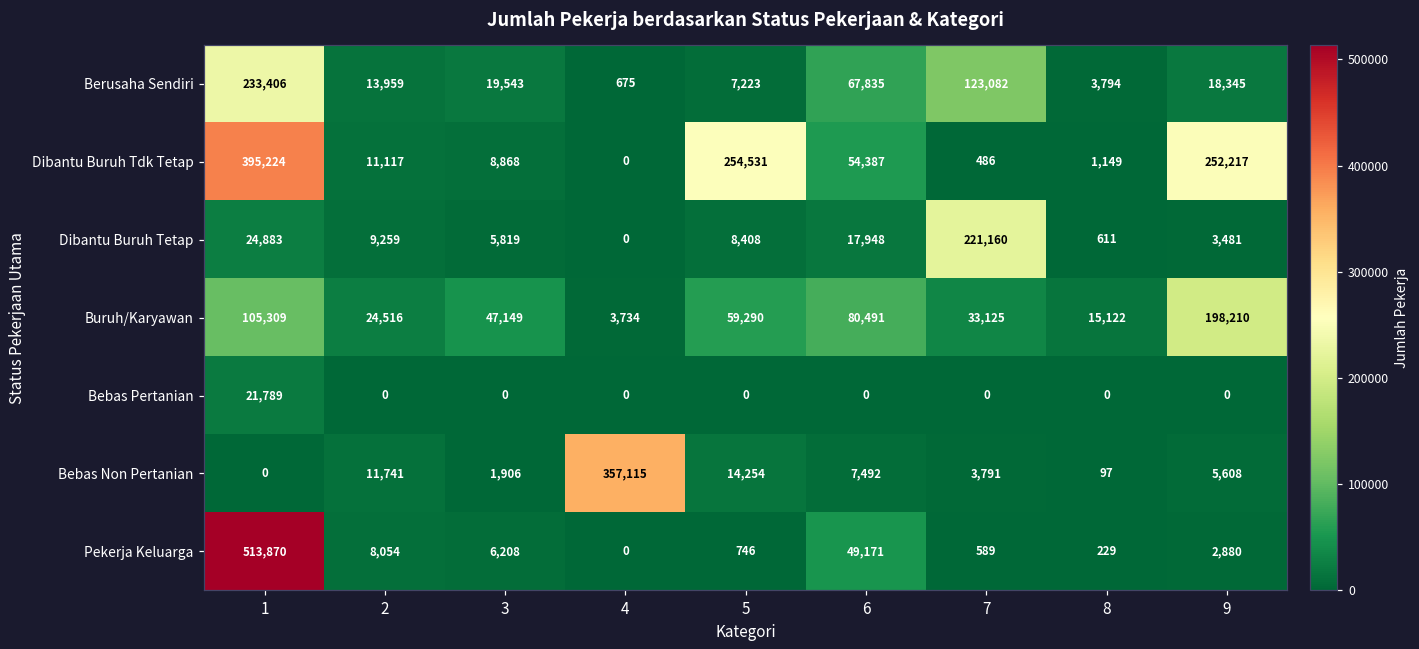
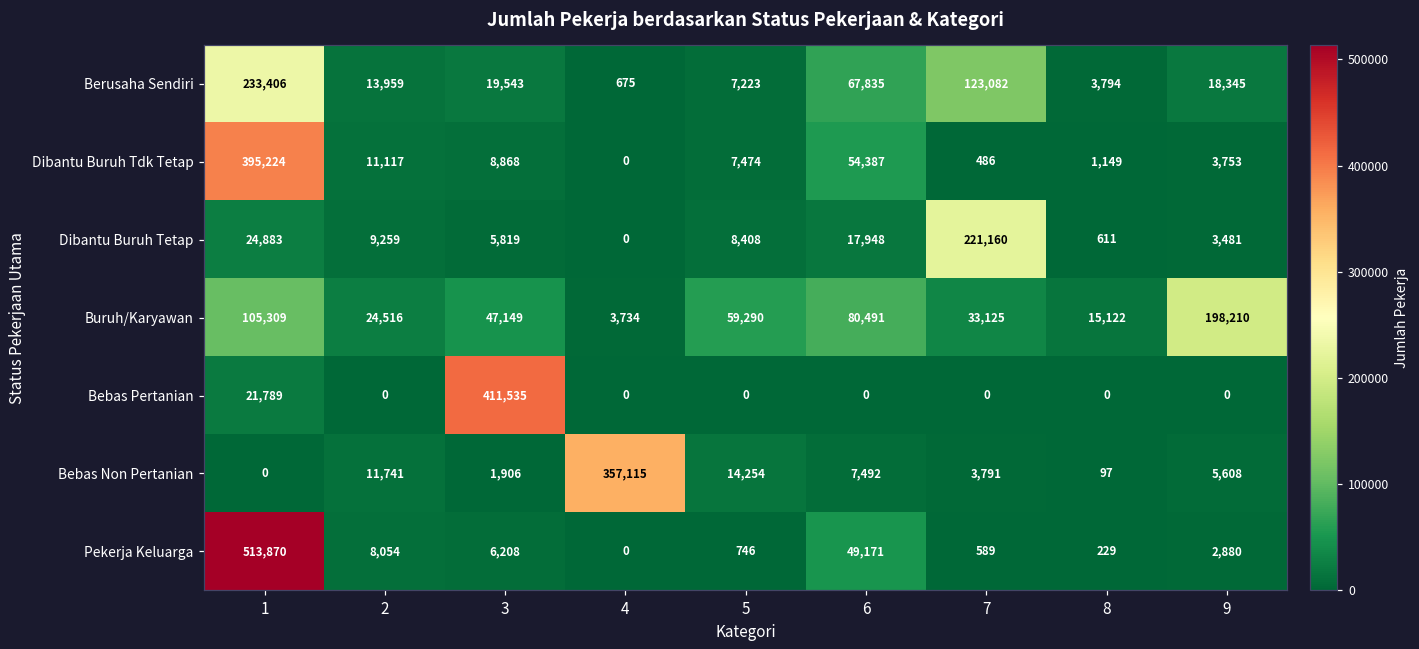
Dibantu Buruh Tdk Tetap, 5: 254,531 -> 7,474
Dibantu Buruh Tdk Tetap, 9: 252,217 -> 3,753
Bebas Pertanian, 3: 0 -> 411,535
